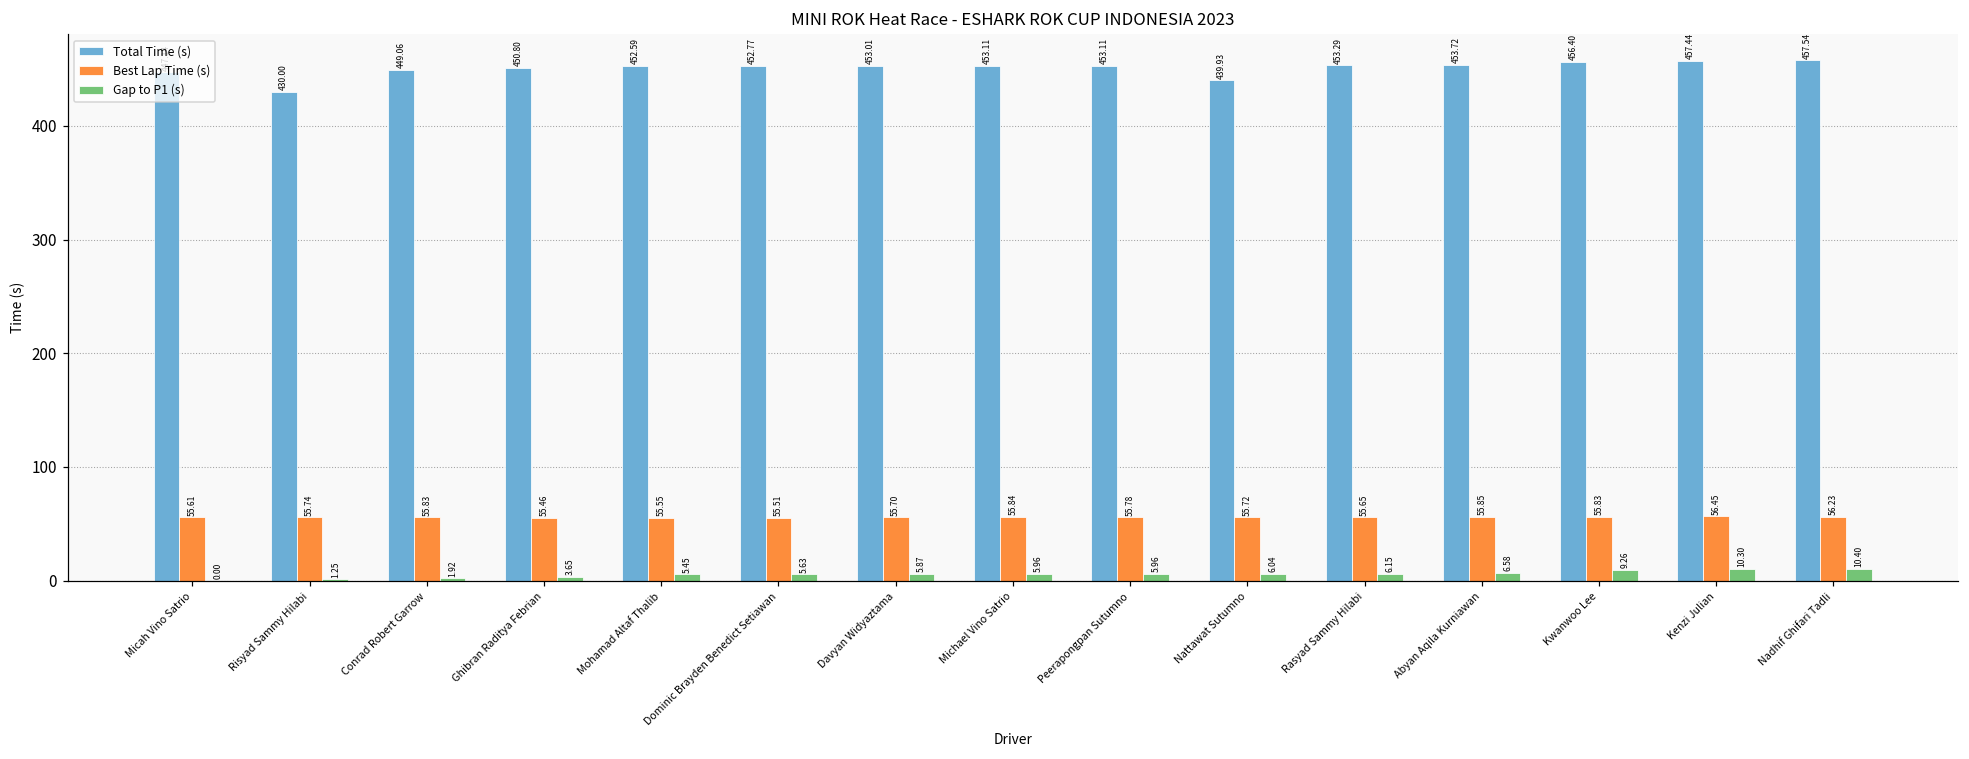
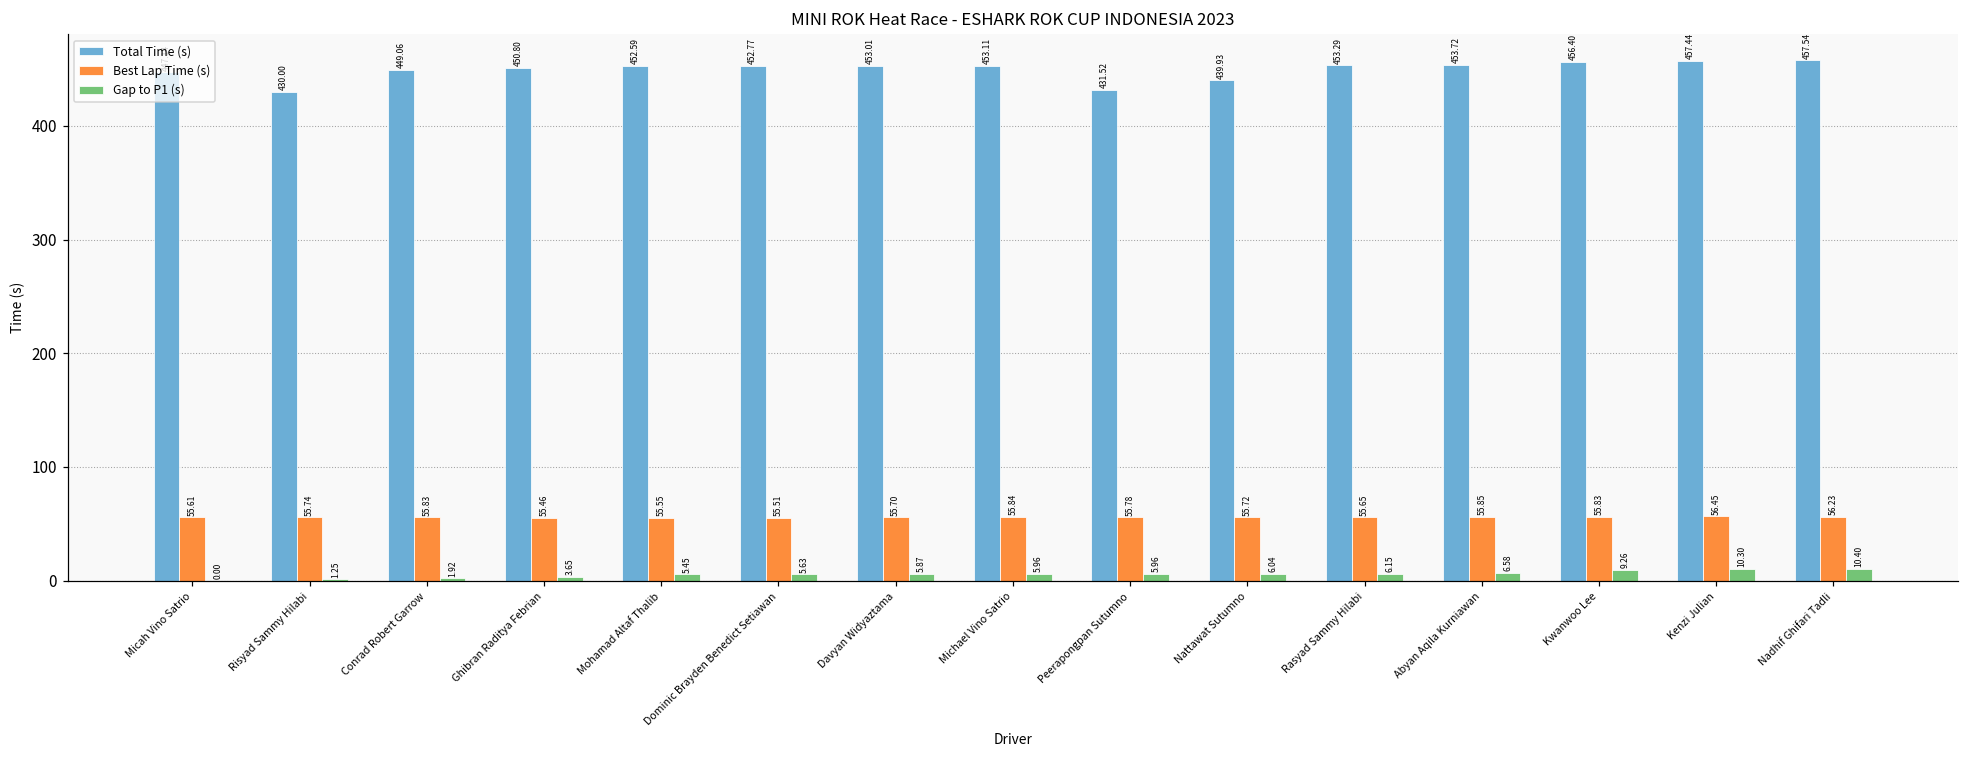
Total Time (s), Peerapongpan Sutumno: 453.11 -> 431.52
